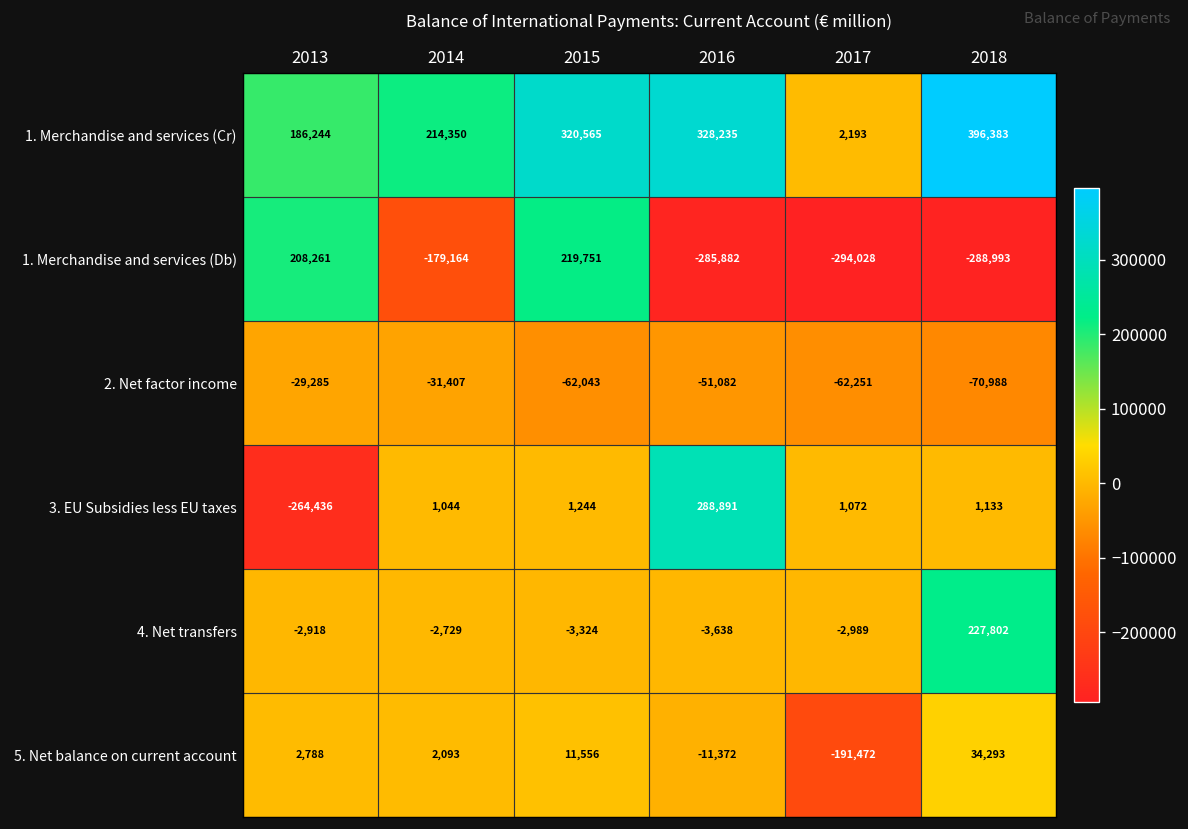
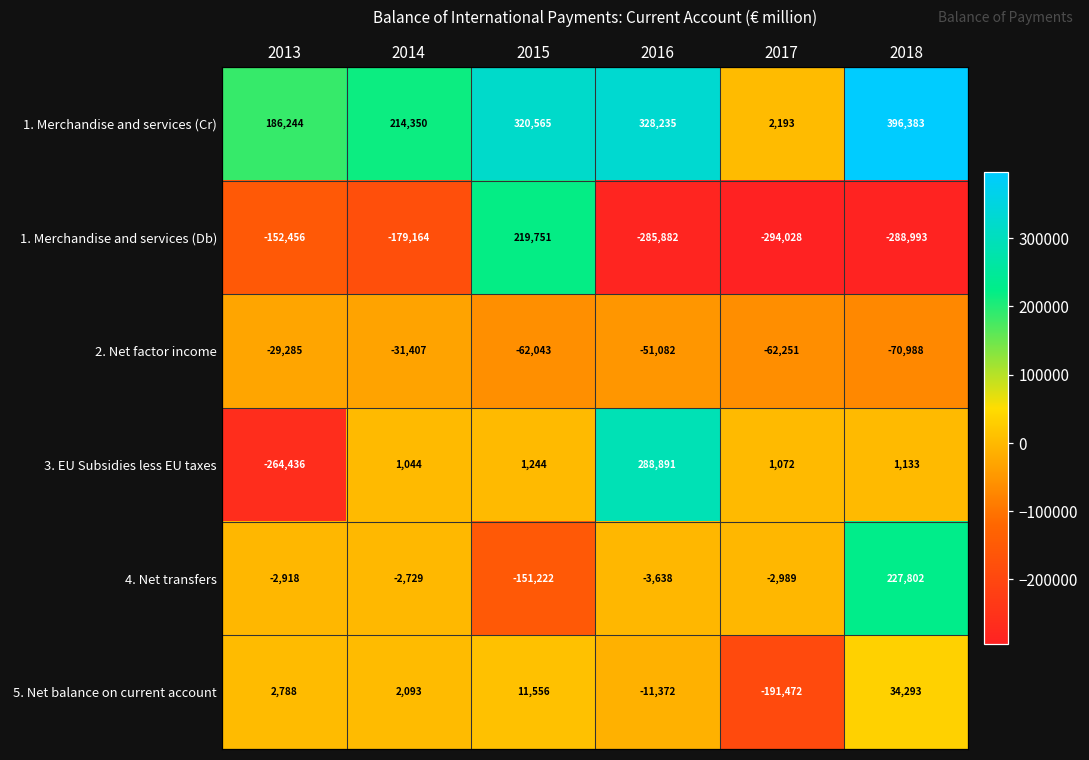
1. Merchandise and services (Db), 2013: 208,261 -> -152,456
4. Net transfers, 2015: -3,324 -> -151,222
